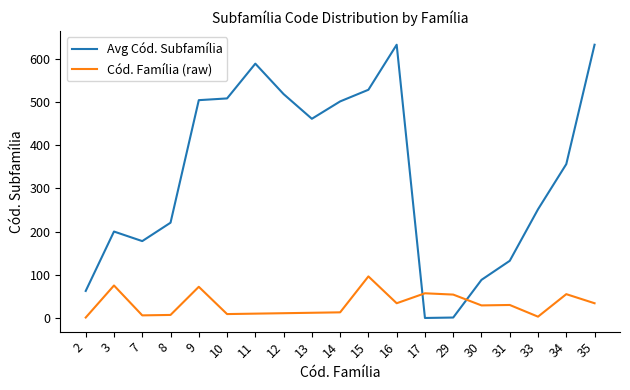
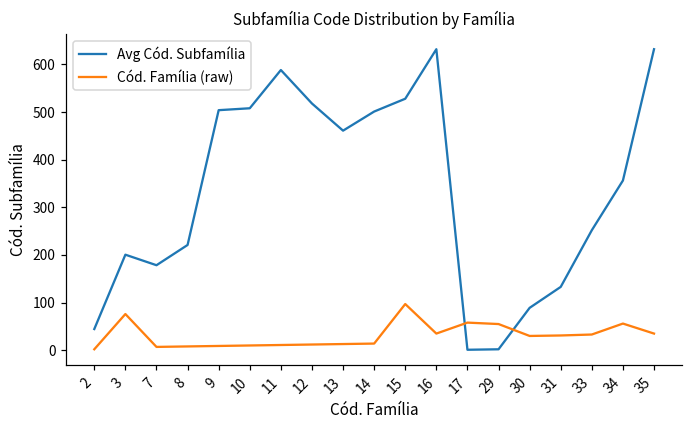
Avg Cód. Subfamília, 2: 60 -> 40
Cód. Família (raw), 9: 70 -> 10
Cód. Família (raw), 33: 0 -> 30
